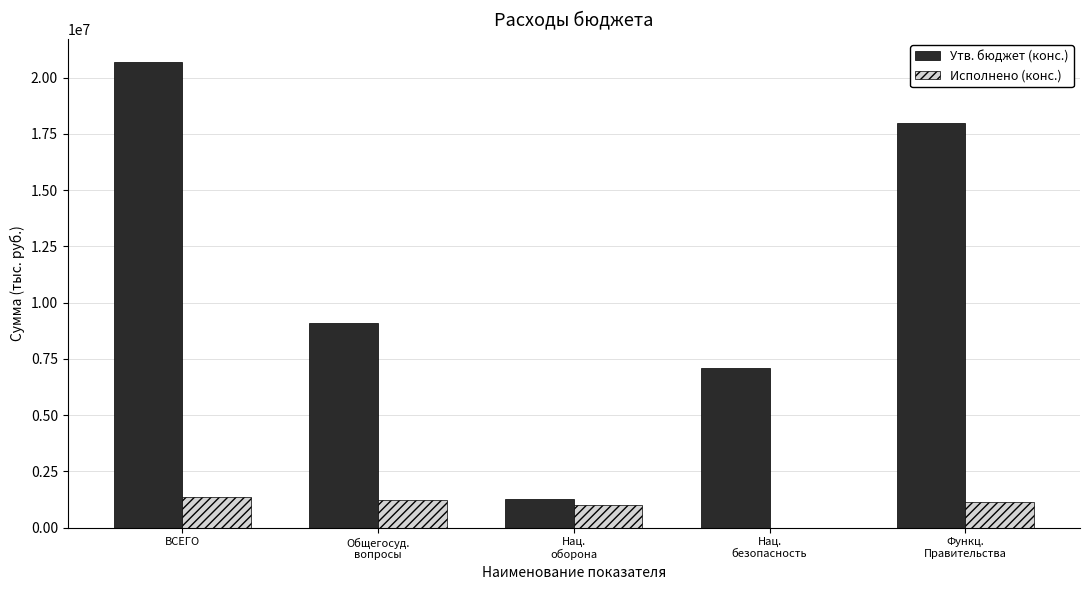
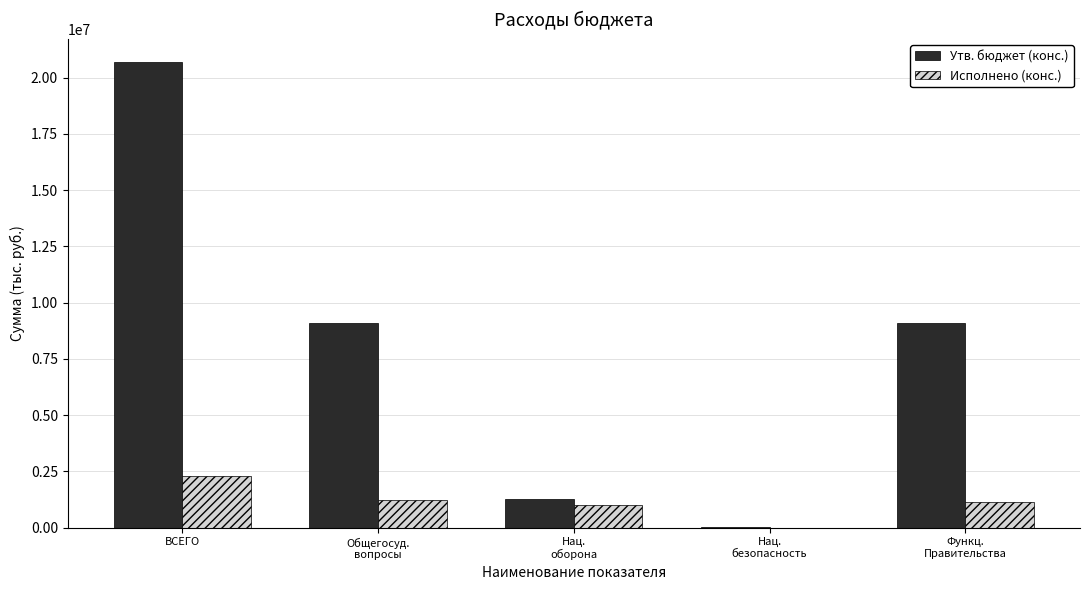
Исполнено (конс.), ВСЕГО: 1400000 -> 2300000
Утв. бюджет (конс.), Нац. безопасность: 7100000 -> 0
Утв. бюджет (конс.), Функц. Правительства: 18000000 -> 9100000
